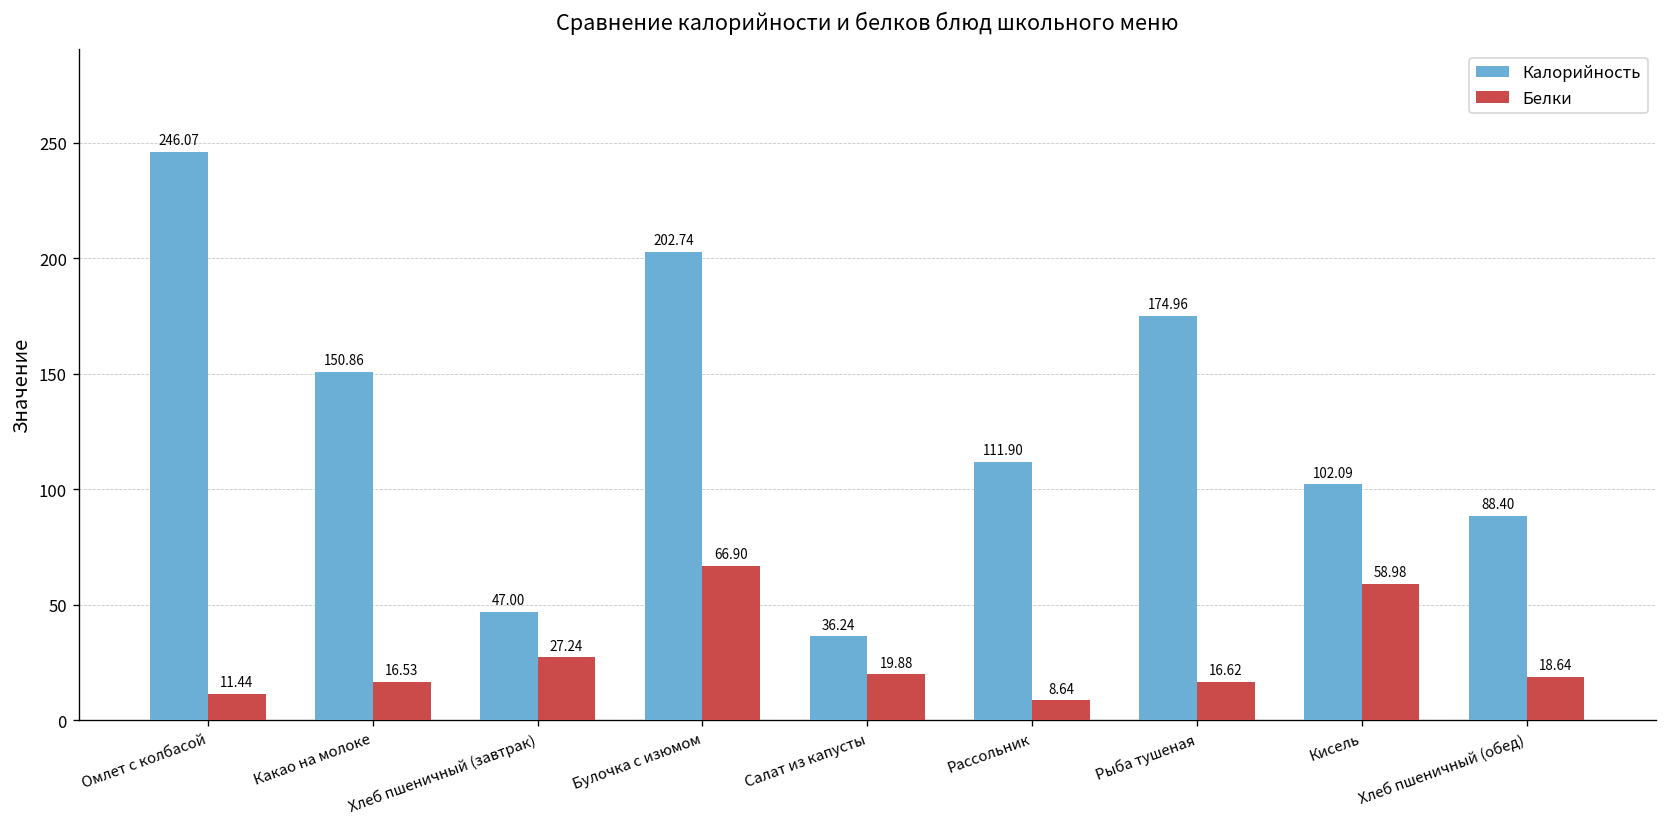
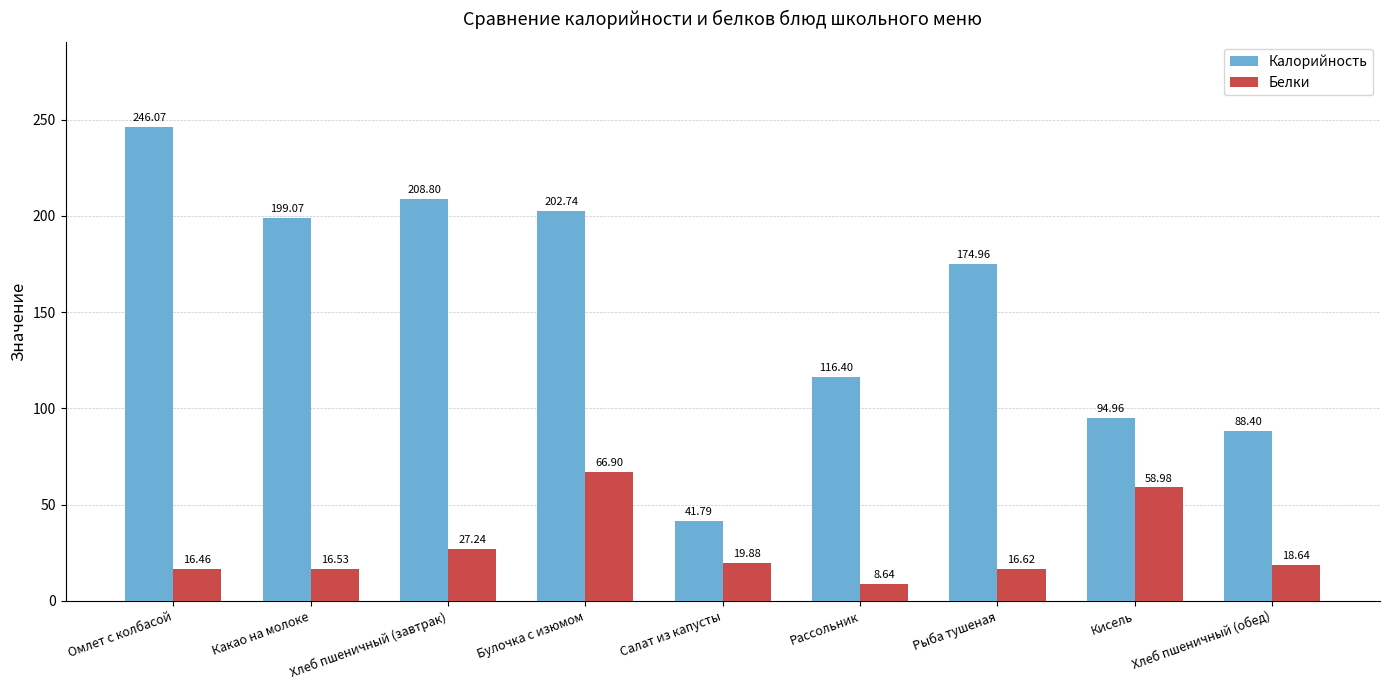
Белки, Омлет с колбасой: 11.44 -> 16.46
Калорийность, Какао на молоке: 150.86 -> 199.07
Калорийность, Хлеб пшеничный (завтрак): 47.00 -> 208.80
Калорийность, Салат из капусты: 36.24 -> 41.79
Калорийность, Рассольник: 111.90 -> 116.40
Калорийность, Кисель: 102.09 -> 94.96
